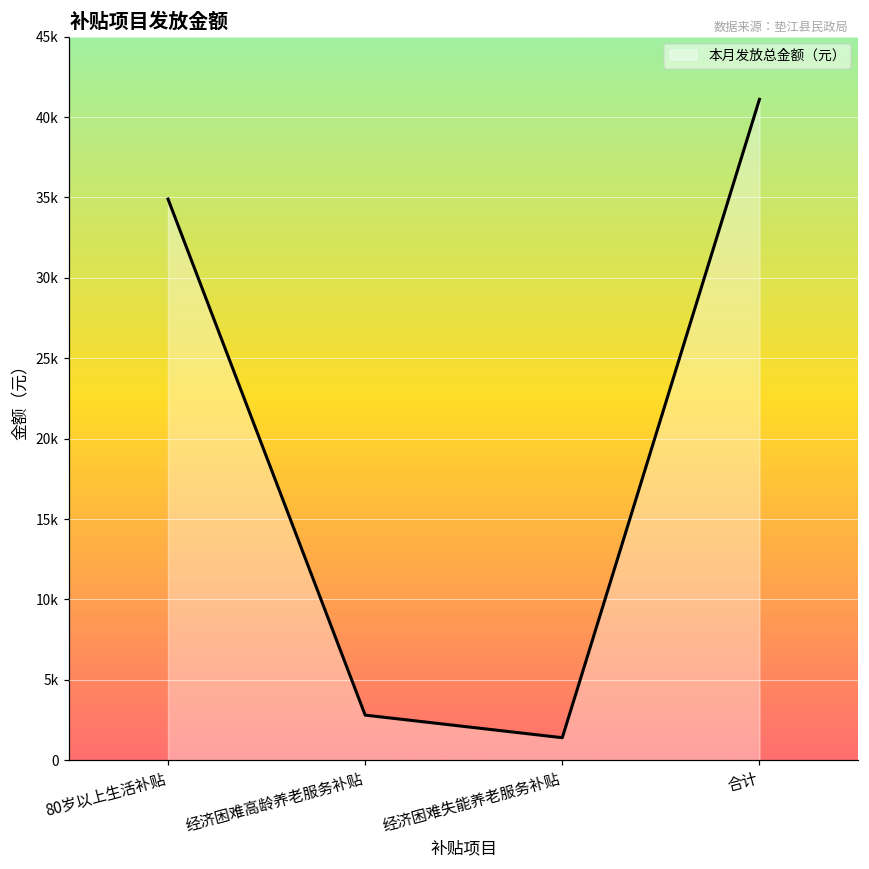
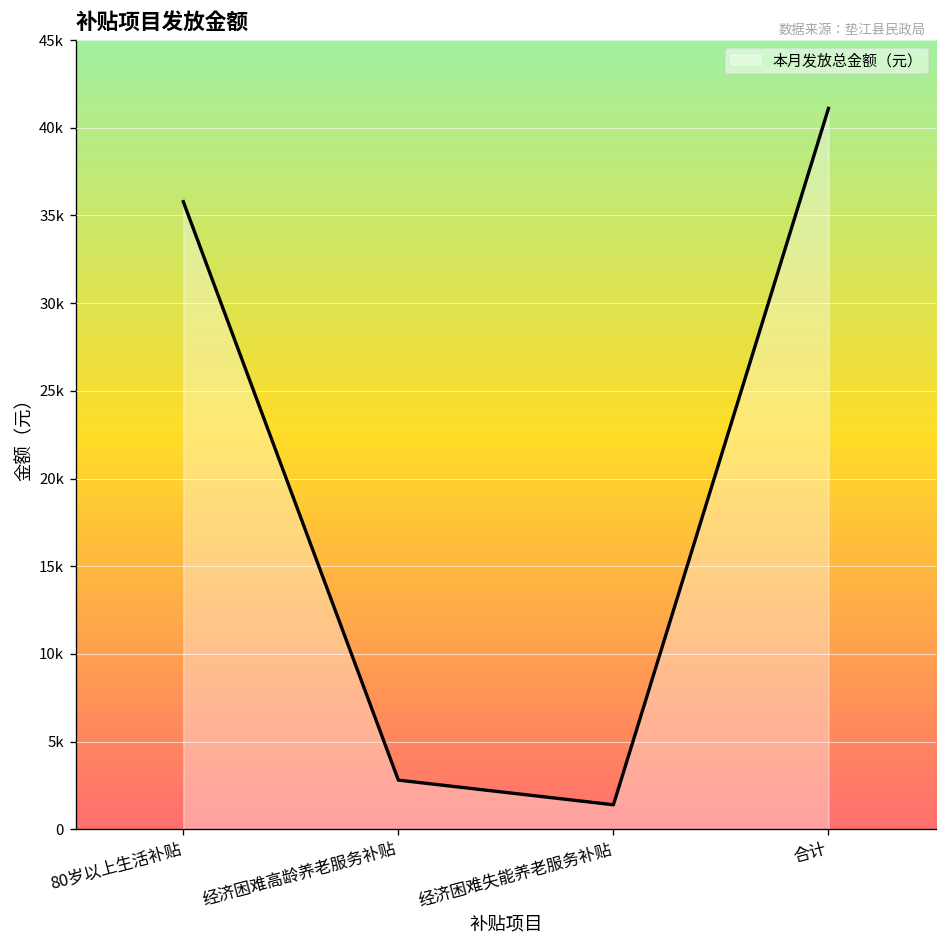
80岁以上生活补贴: 34900 -> 35800
